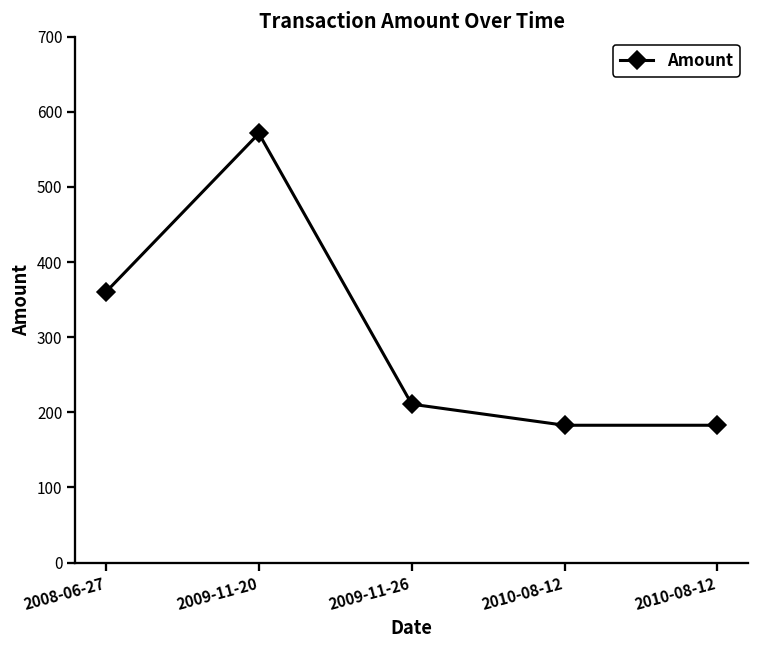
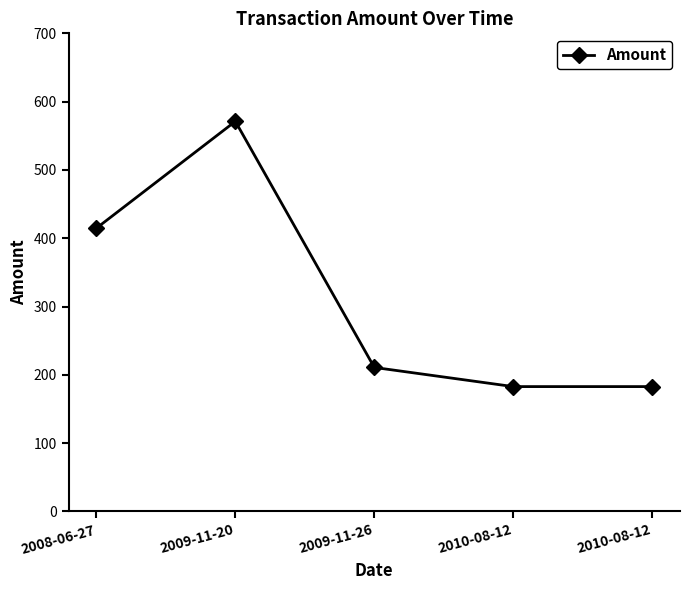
2008-06-27: 360 -> 410
